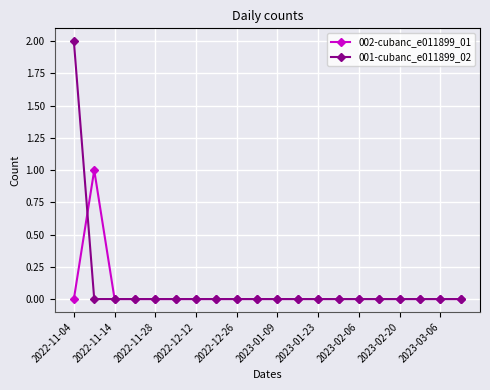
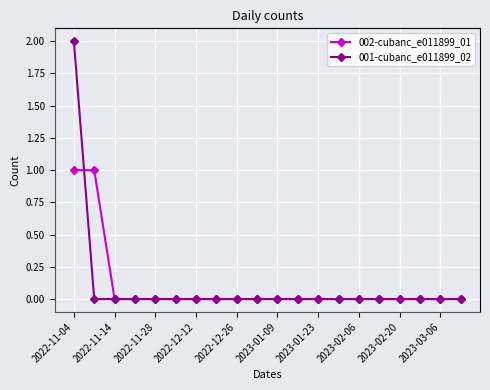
002-cubanc_e011899_01, 2022-11-04: 0 -> 1
